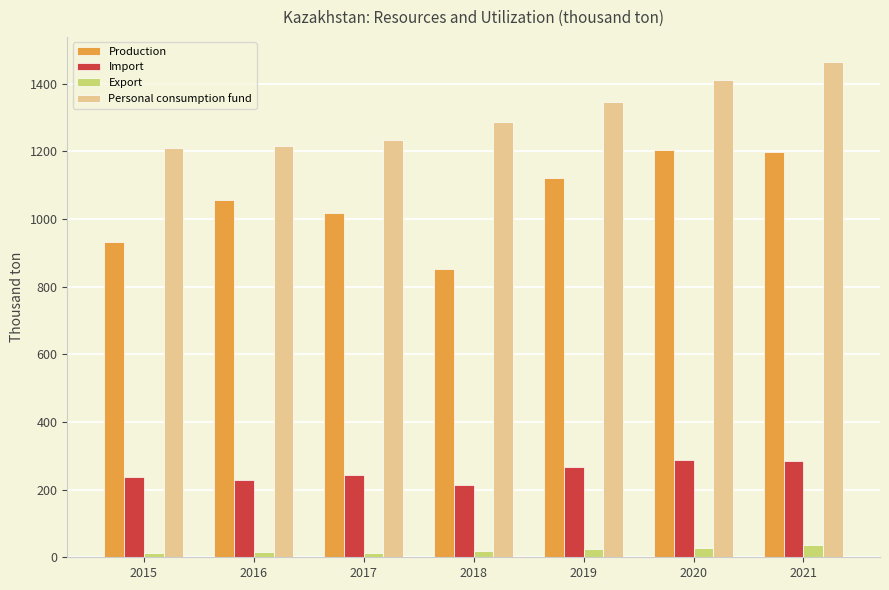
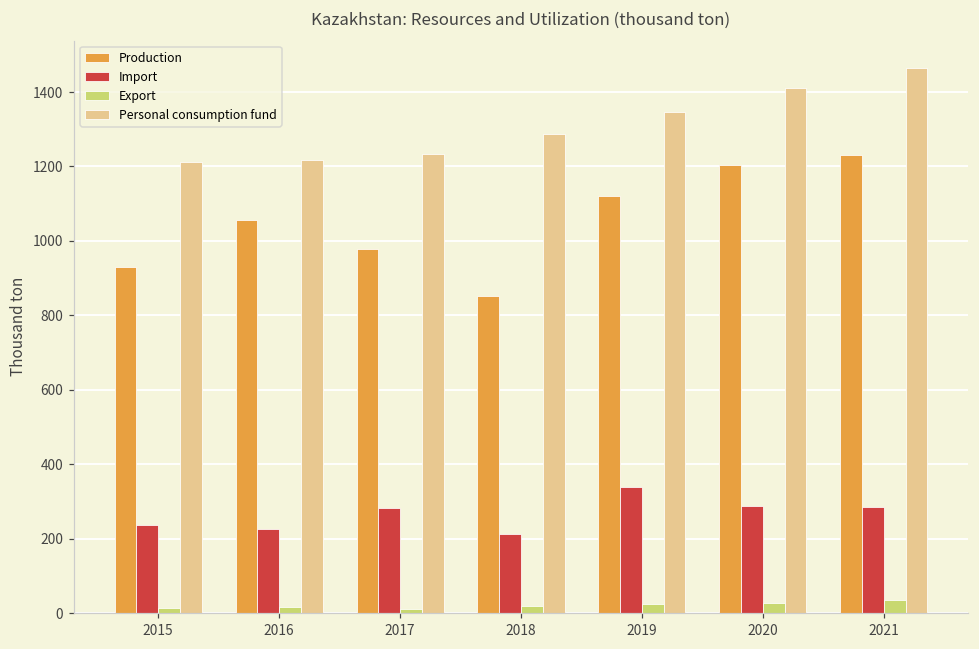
Production, 2017: 1020 -> 980
Import, 2017: 240 -> 280
Import, 2019: 270 -> 340
Production, 2021: 1200 -> 1230
